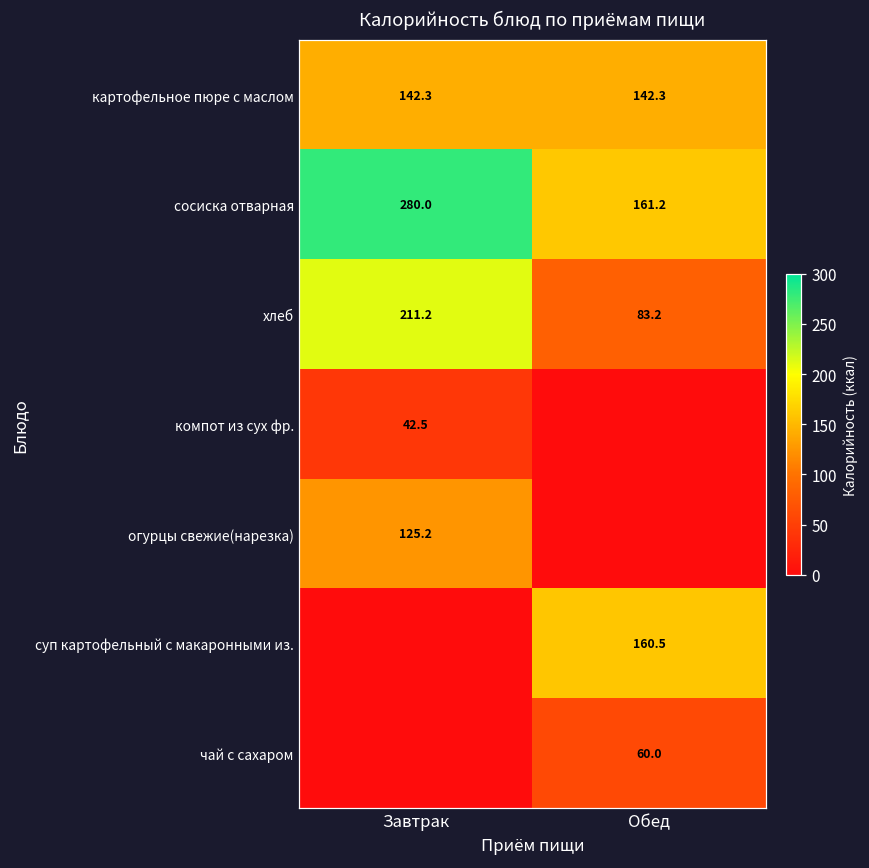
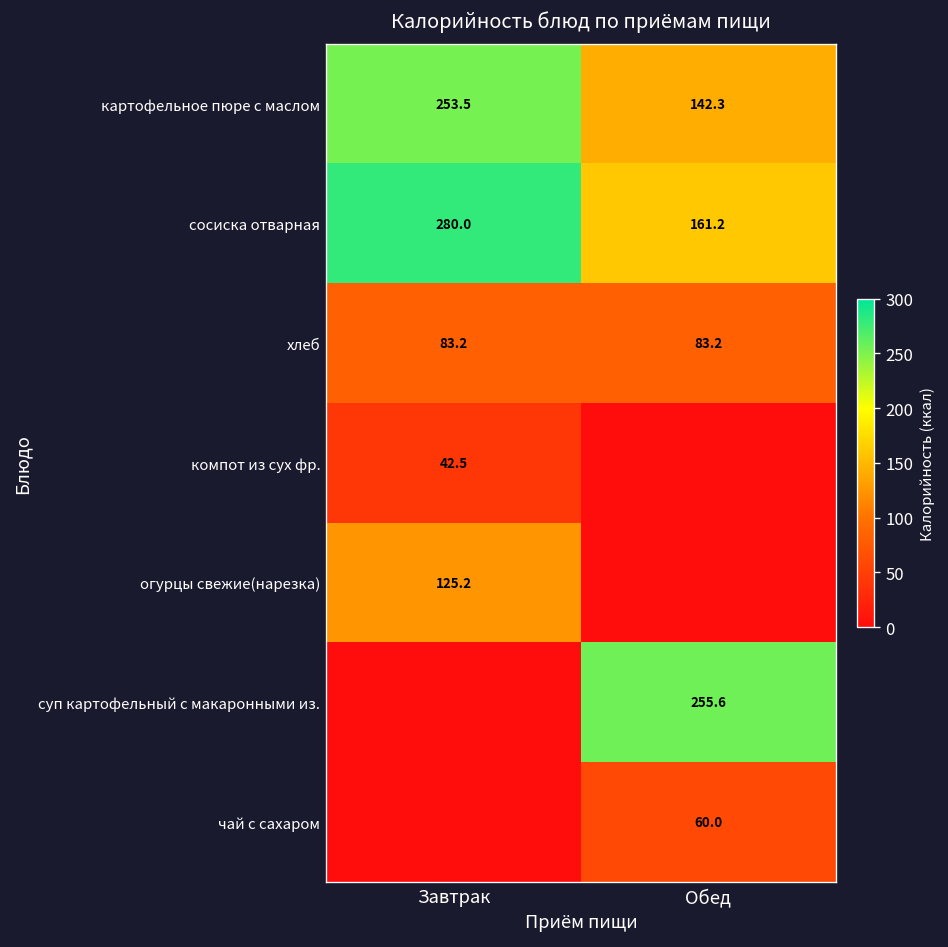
картофельное пюре с маслом, Завтрак: 142.3 -> 253.5
хлеб, Завтрак: 211.2 -> 83.2
суп картофельный с макаронными из., Обед: 160.5 -> 255.6
